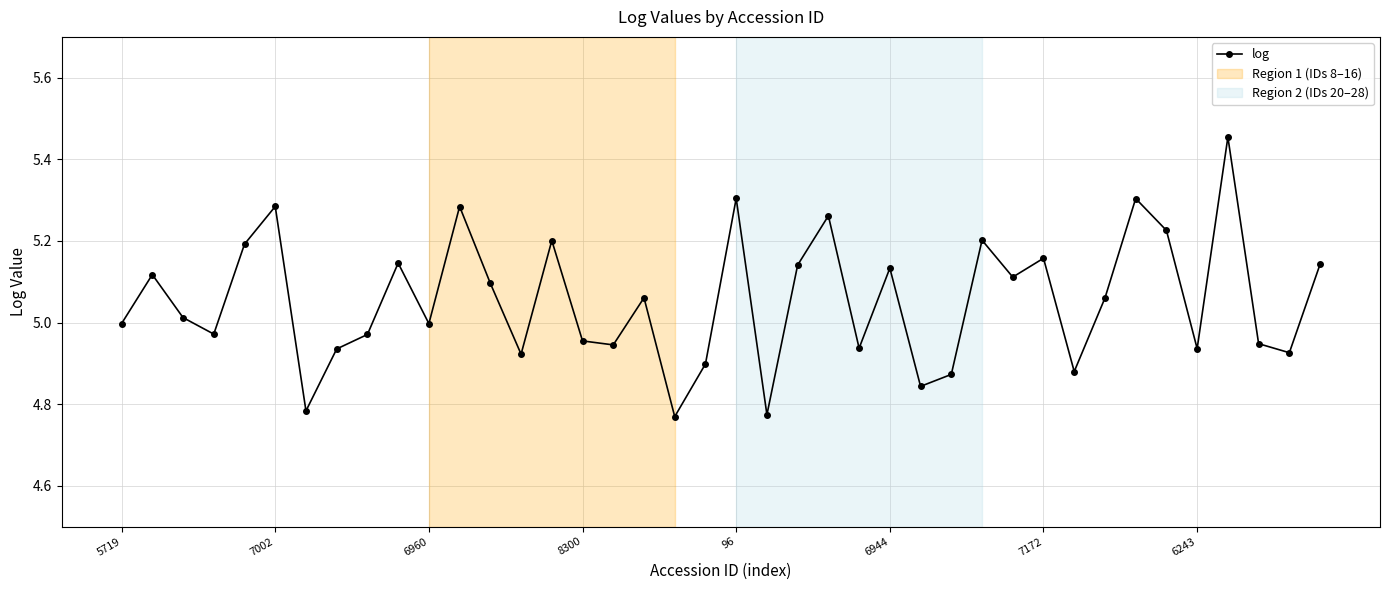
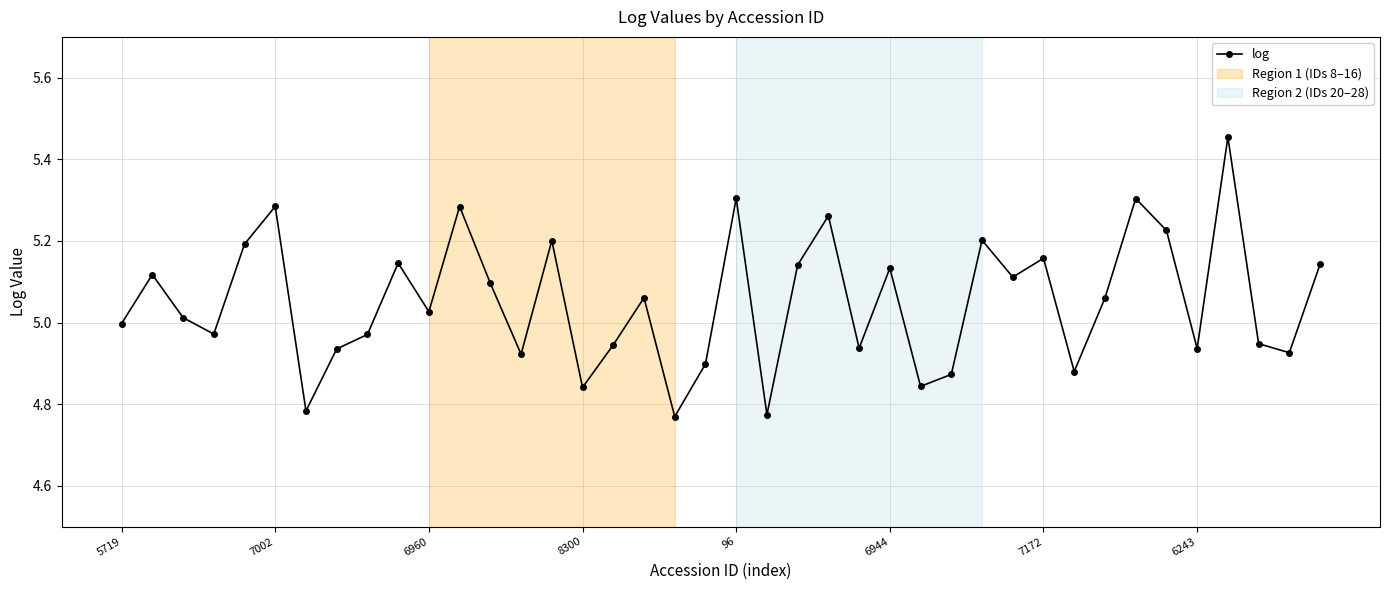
6960: 5.00 -> 5.03
8300: 4.95 -> 4.84
